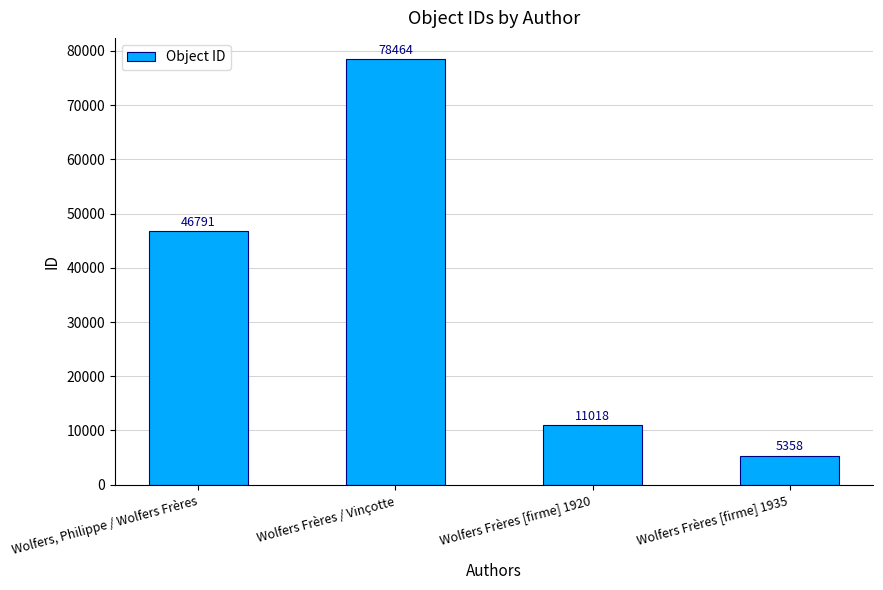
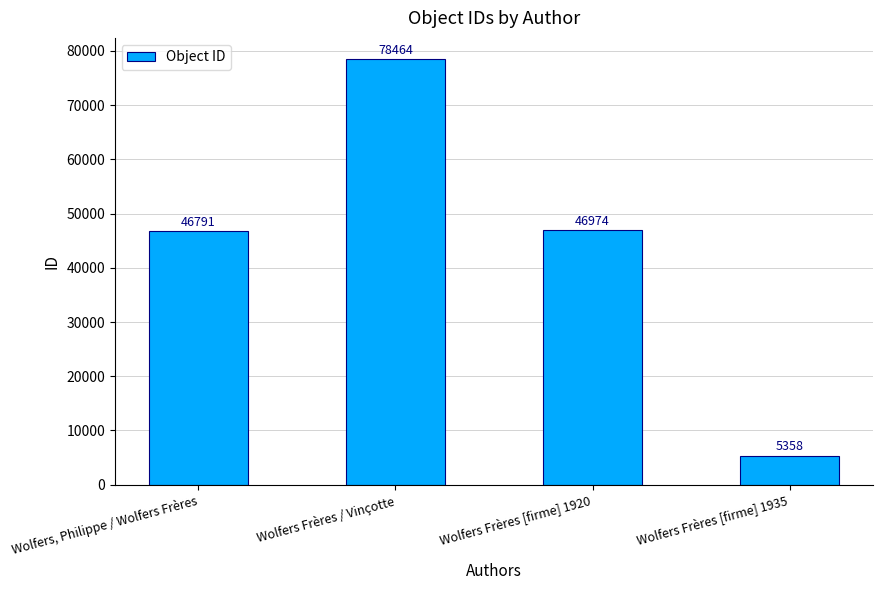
Wolfers Frères [firme] 1920: 11018 -> 46974
